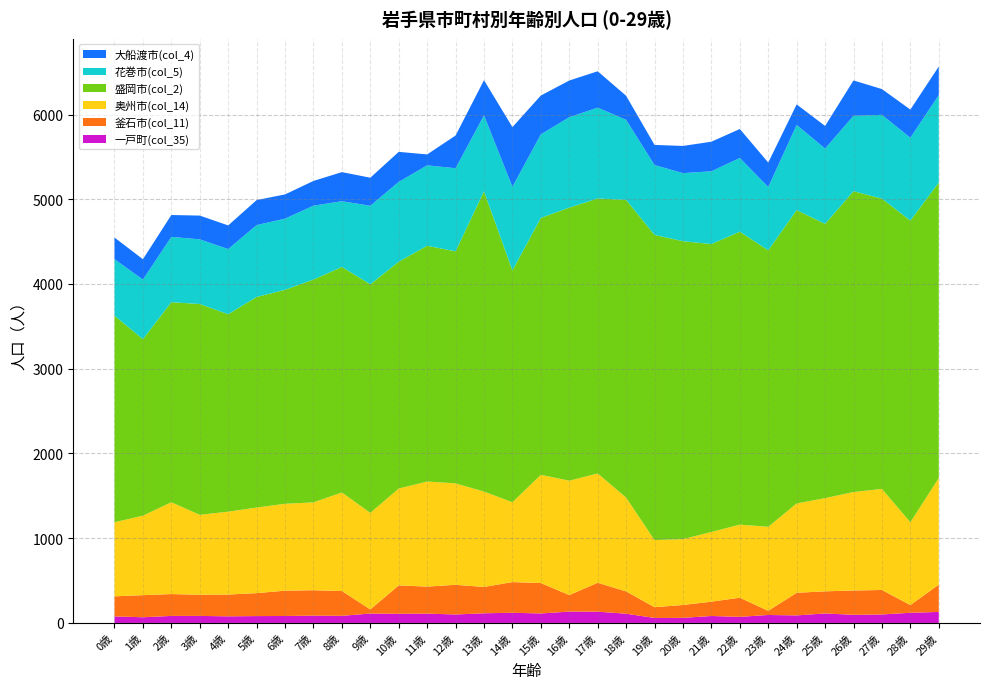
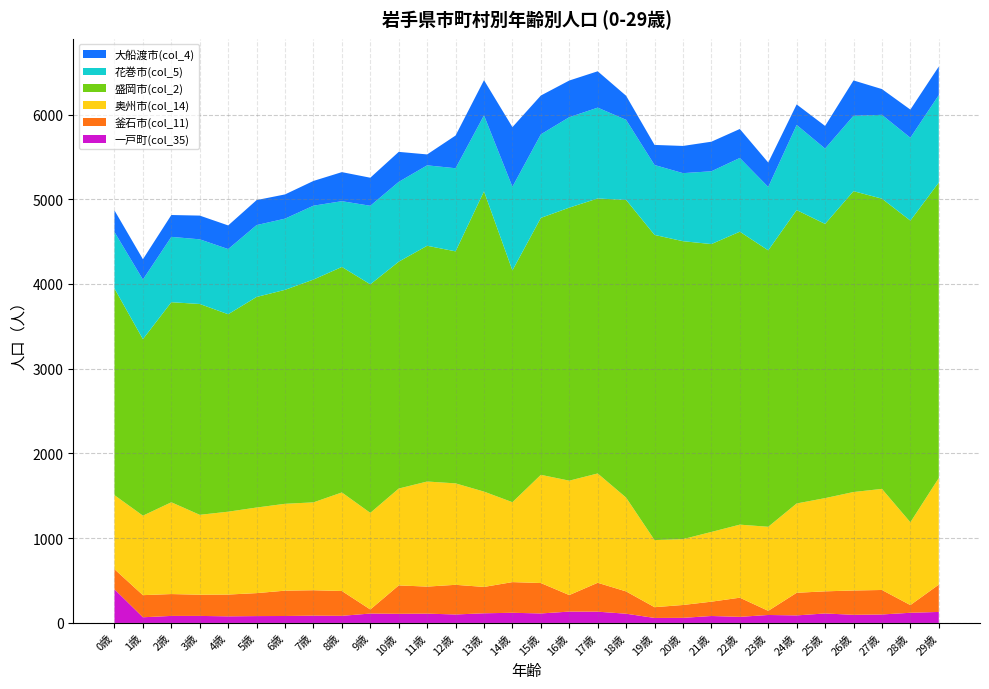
一戸町(col_35), 0歳: 100 -> 400
